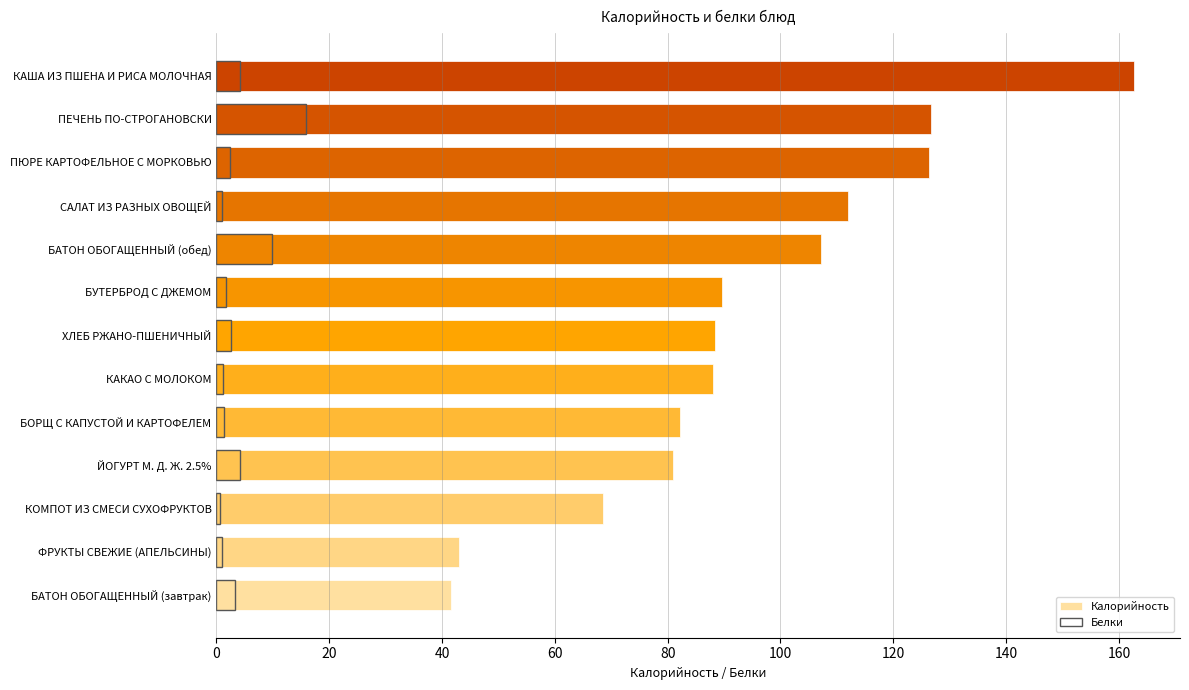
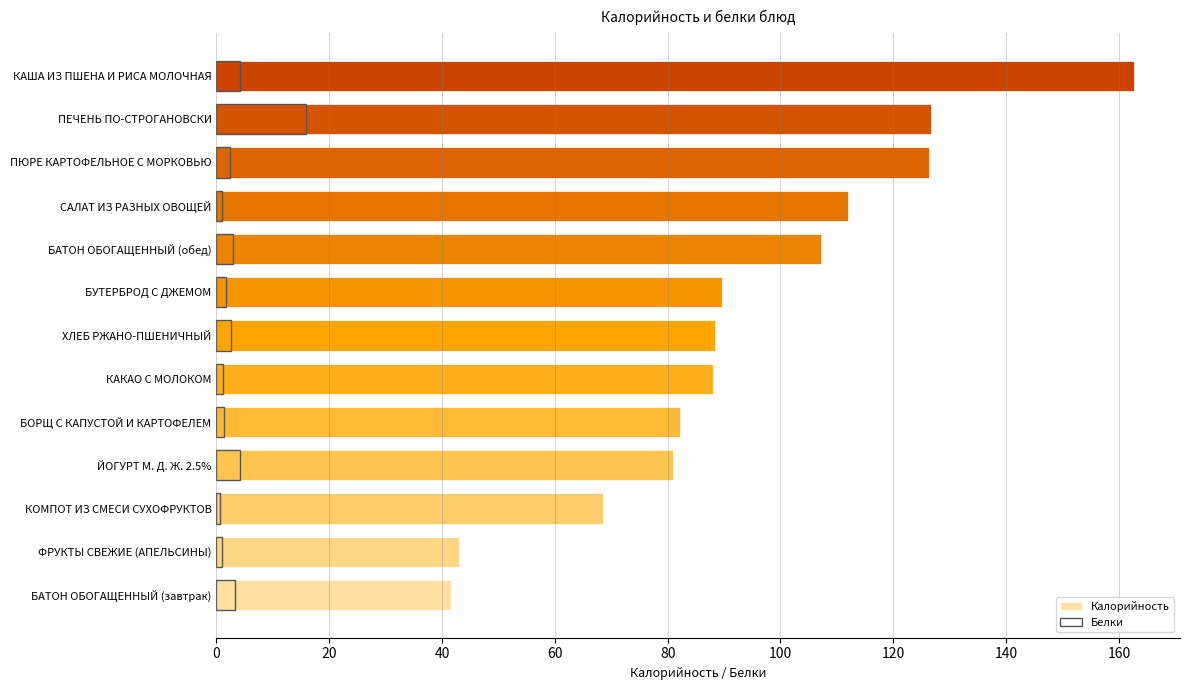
Белки, БАТОН ОБОГАЩЕННЫЙ (обед): 10 -> 3
